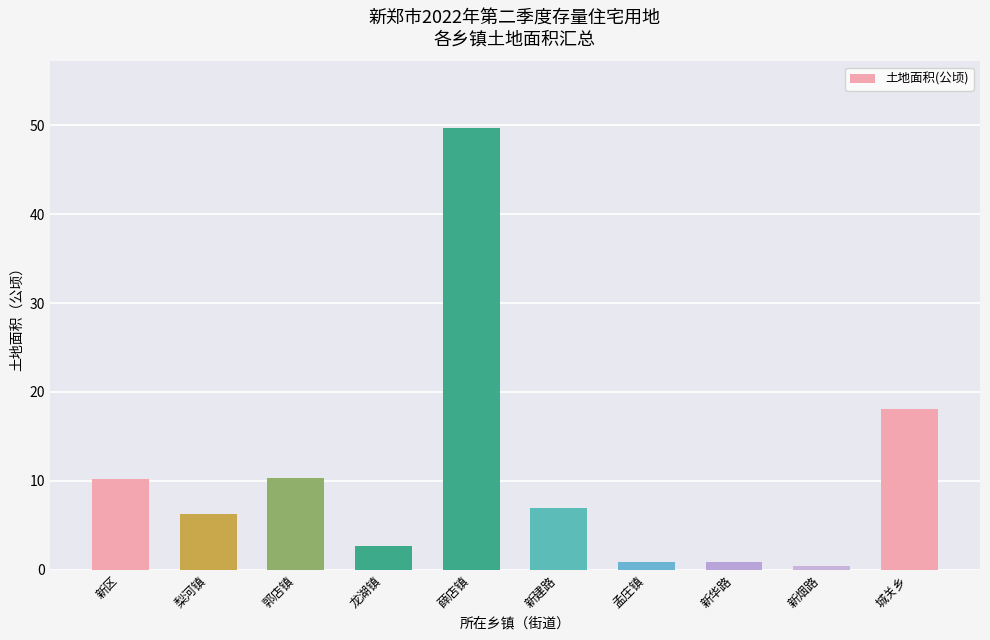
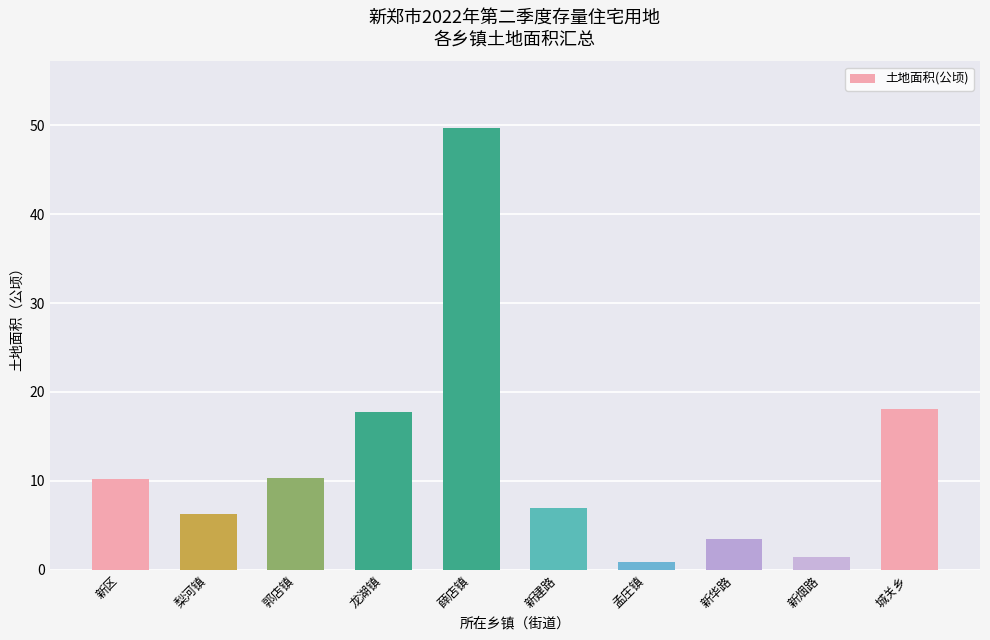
龙湖镇: 3 -> 18
新华路: 1 -> 4
新烟路: 0 -> 1
